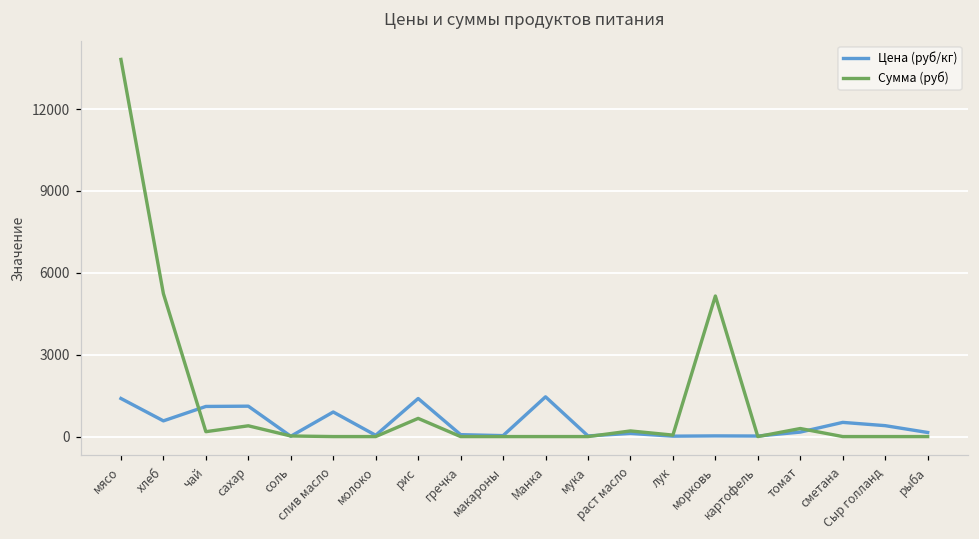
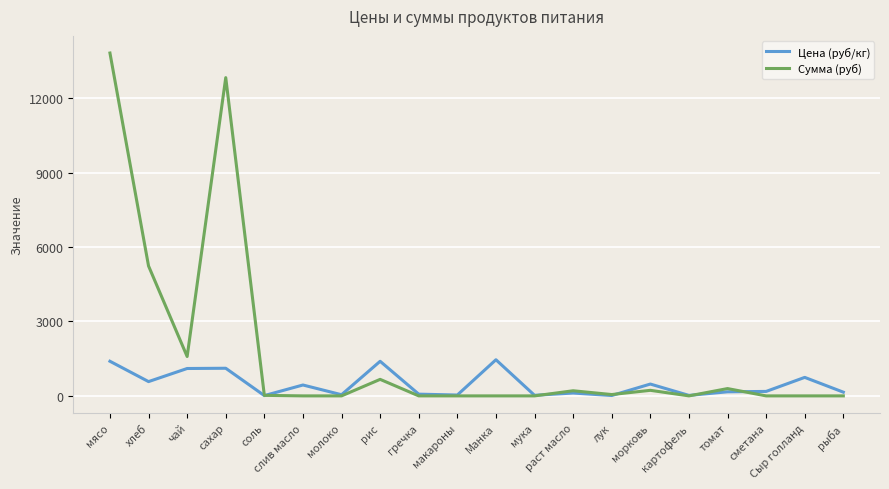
Сумма (руб), чай: 200 -> 1600
Сумма (руб), сахар: 400 -> 12800
Цена (руб/кг), слив масло: 900 -> 400
Цена (руб/кг), морковь: 0 -> 500
Сумма (руб), морковь: 5200 -> 200
Цена (руб/кг), сметана: 500 -> 200
Цена (руб/кг), Сыр голланд: 400 -> 700
